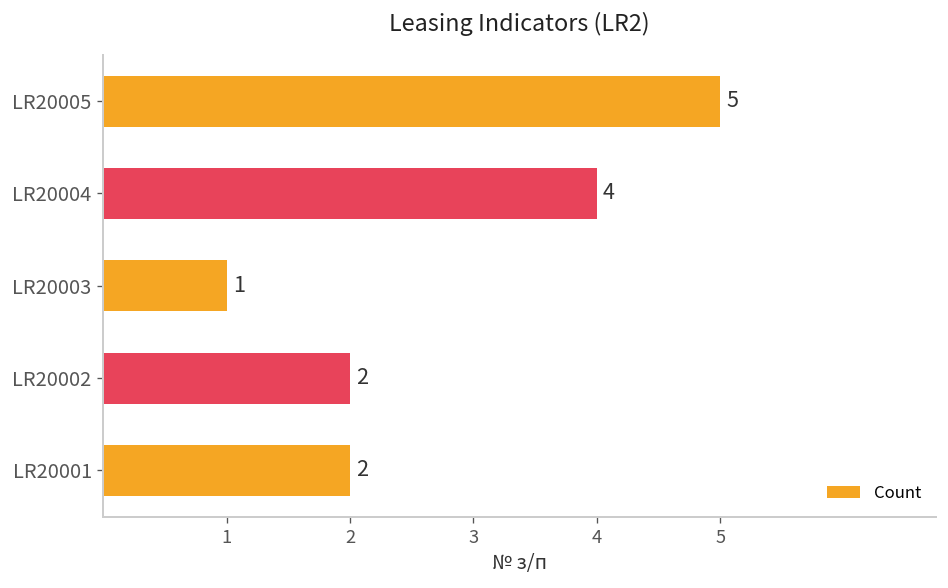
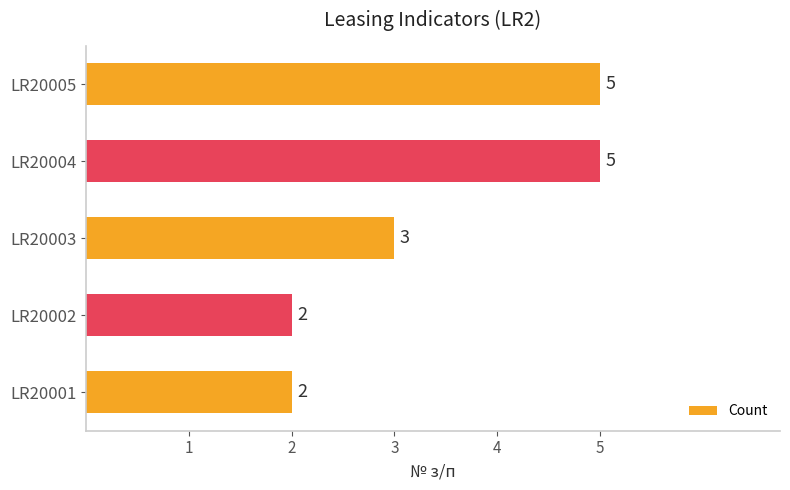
LR20004: 4 -> 5
LR20003: 1 -> 3
